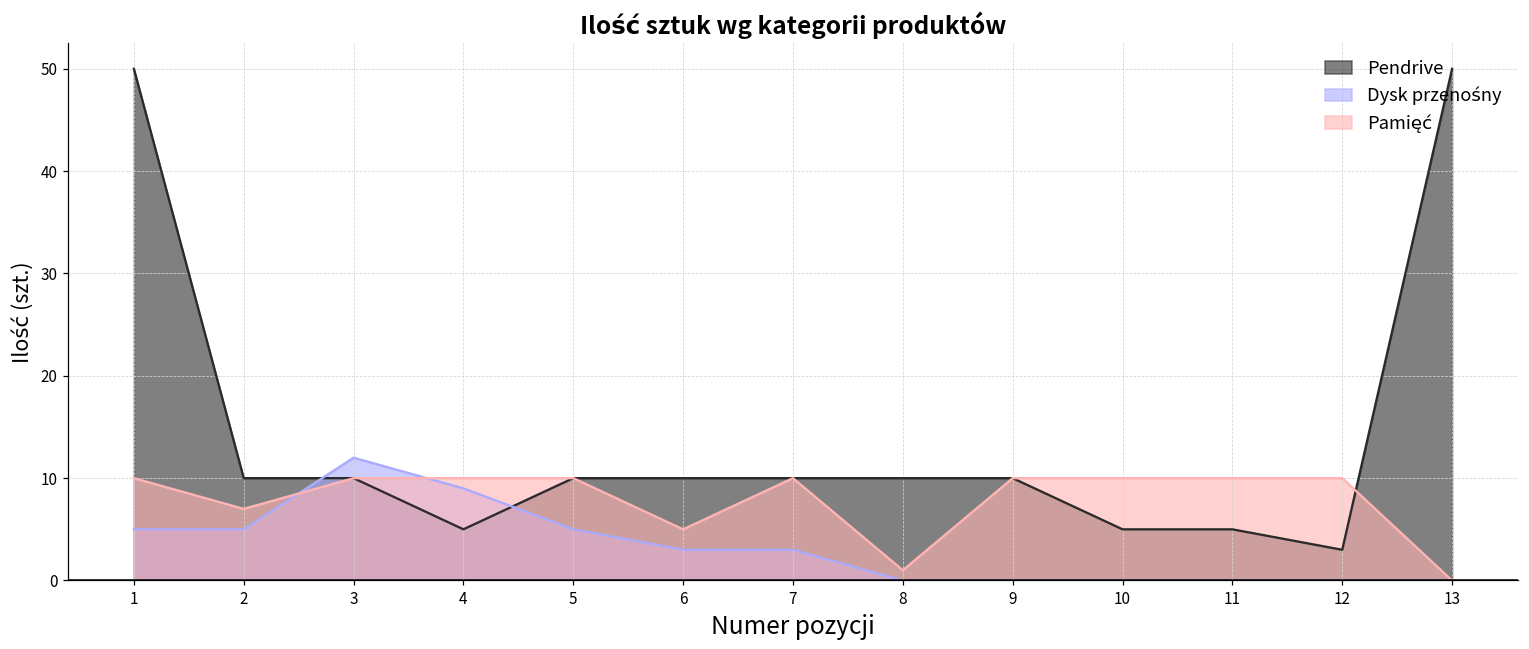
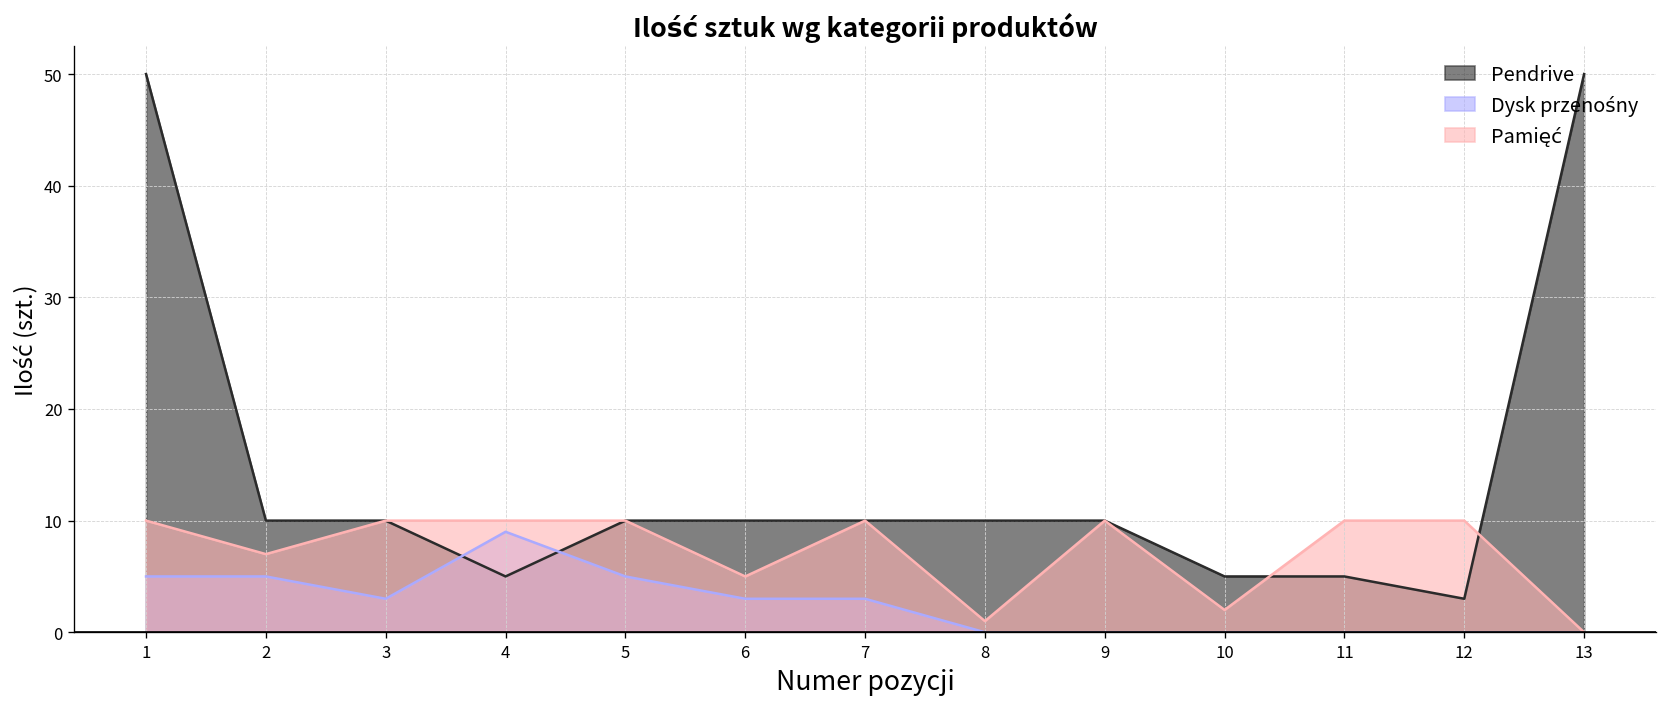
Dysk przenośny, 3: 12 -> 3
Pamięć, 10: 10 -> 2
